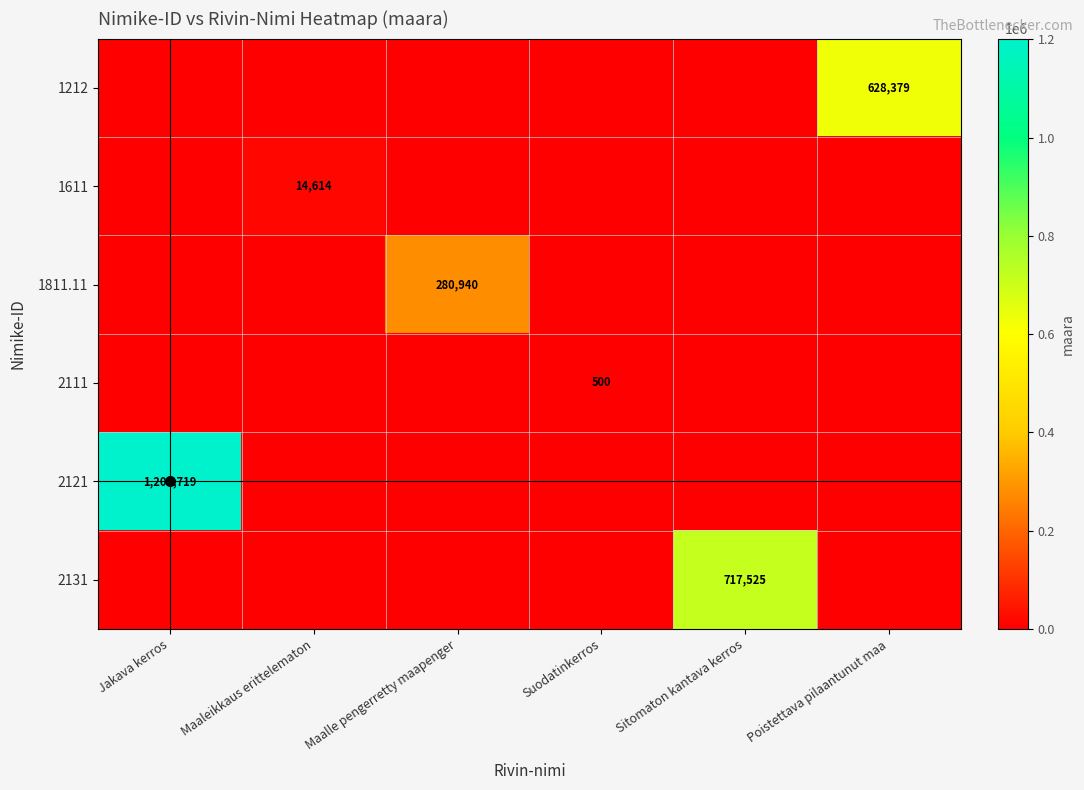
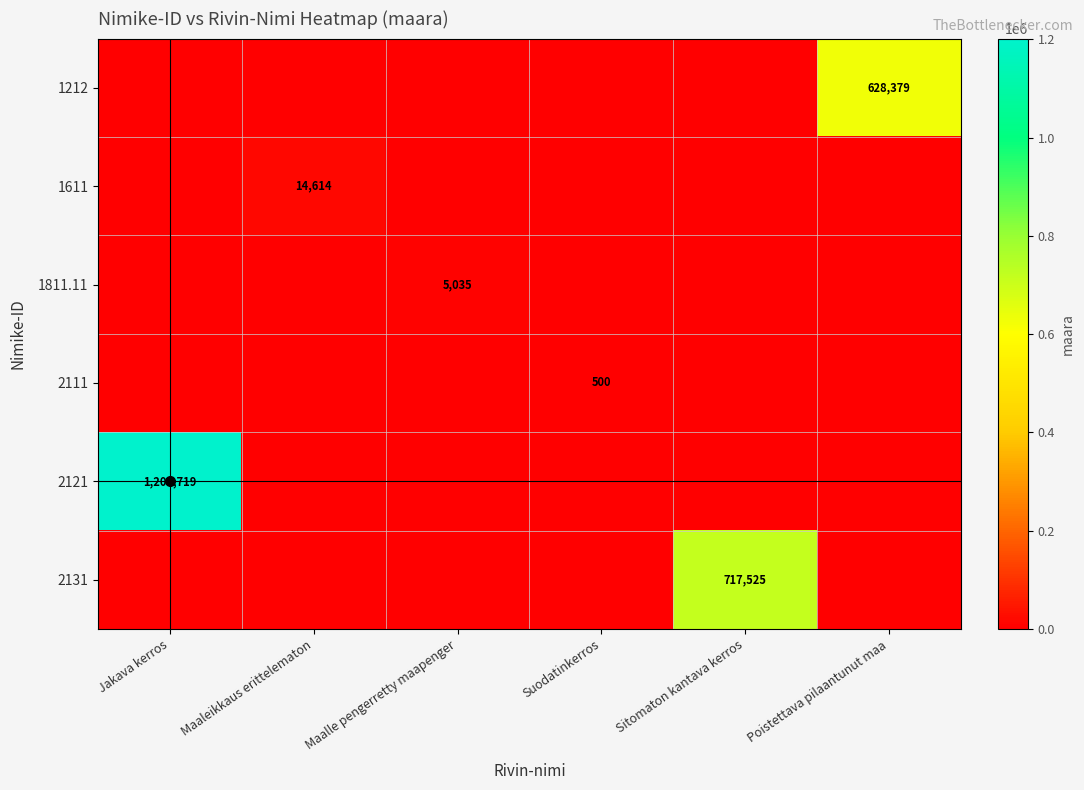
1811.11, Maalle pengerretty maapenger: 280,940 -> 5,035
